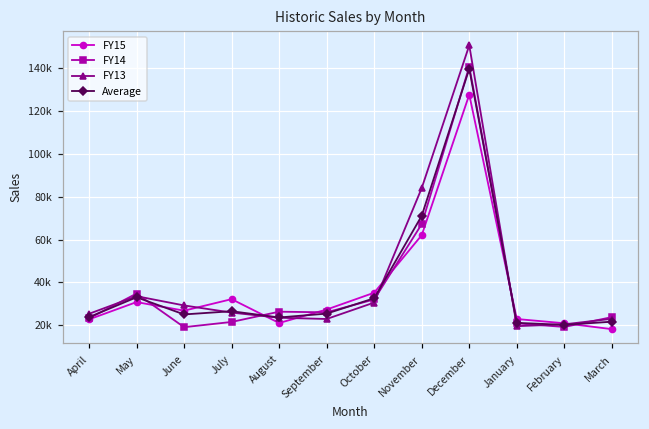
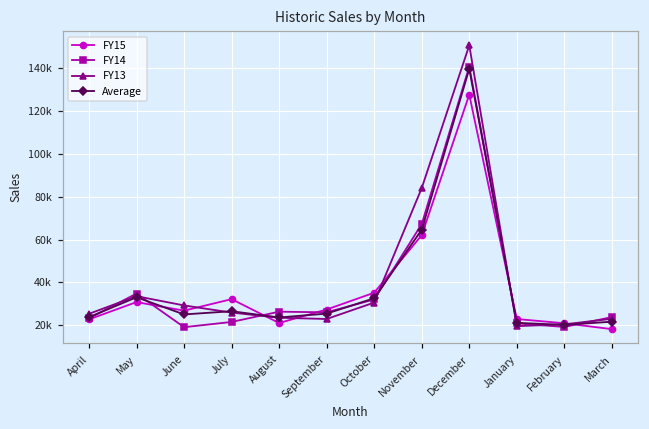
Average, November: 71000 -> 65000
